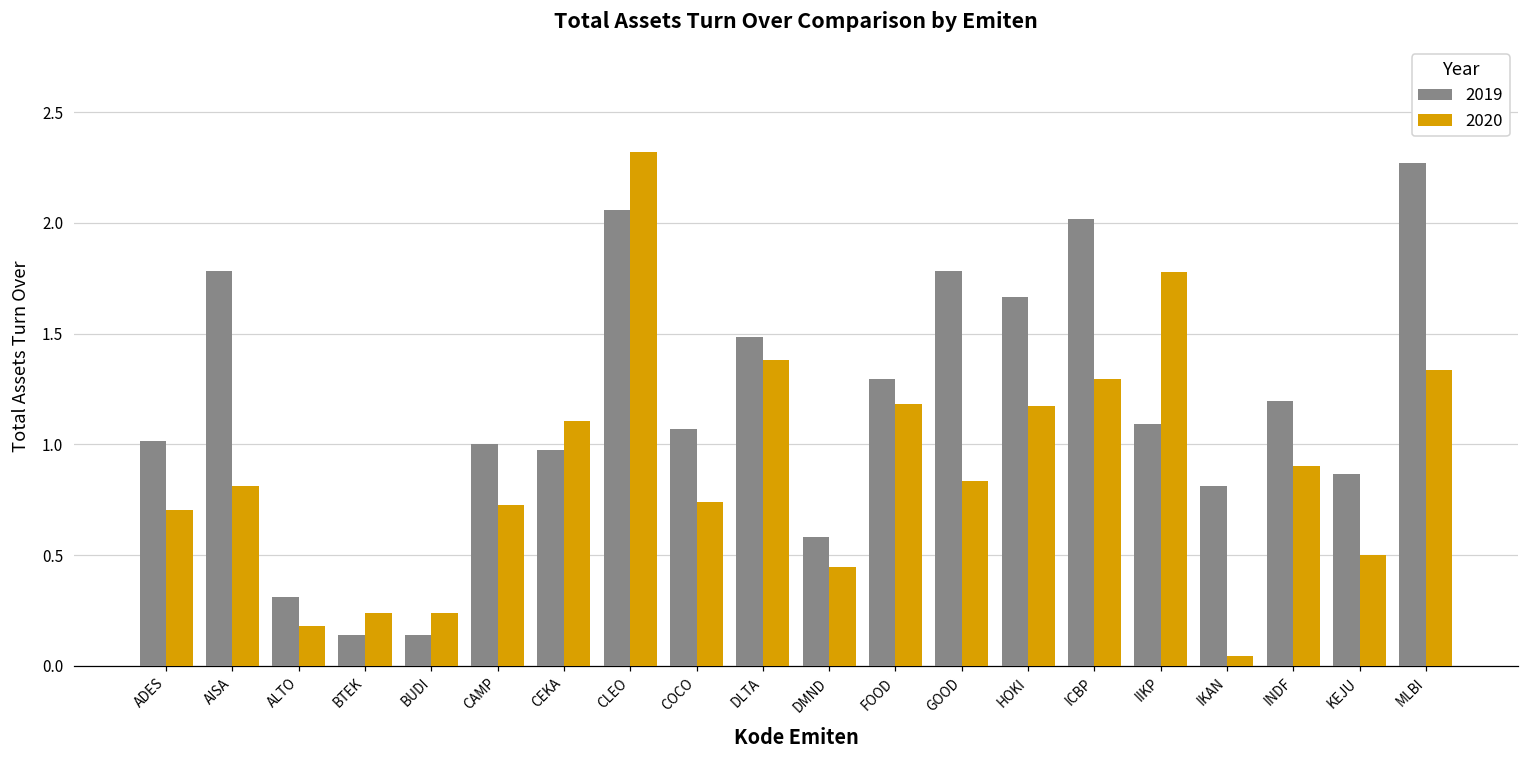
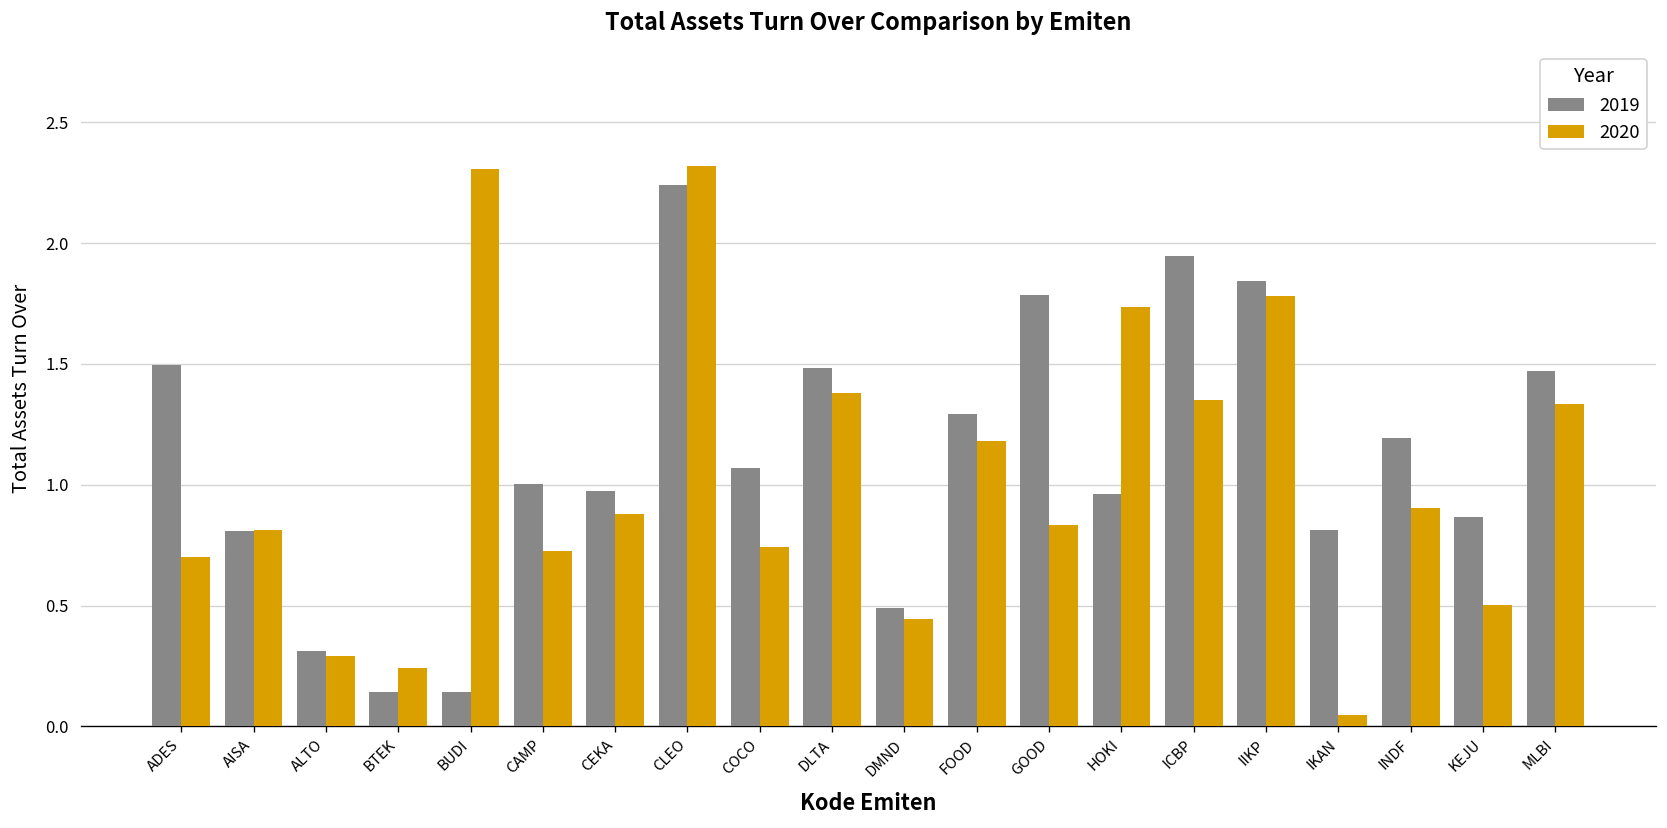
2019, ADES: 1.01 -> 1.50
2019, AISA: 1.78 -> 0.81
2020, ALTO: 0.18 -> 0.29
2020, BUDI: 0.24 -> 2.31
2020, CEKA: 1.11 -> 0.88
2019, CLEO: 2.06 -> 2.24
2019, DMND: 0.58 -> 0.49
2019, HOKI: 1.67 -> 0.96
2020, HOKI: 1.17 -> 1.74
2019, ICBP: 2.02 -> 1.95
2020, ICBP: 1.29 -> 1.35
2019, IIKP: 1.09 -> 1.84
2019, MLBI: 2.27 -> 1.47
